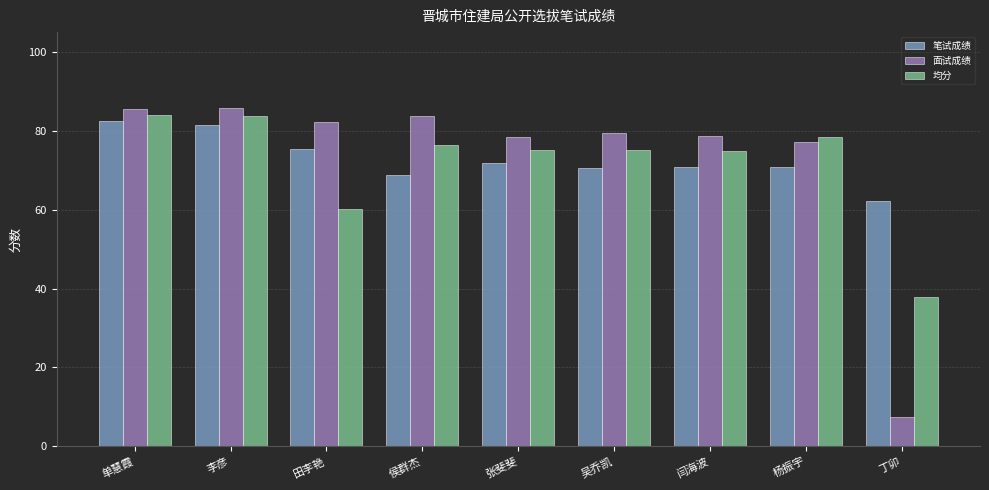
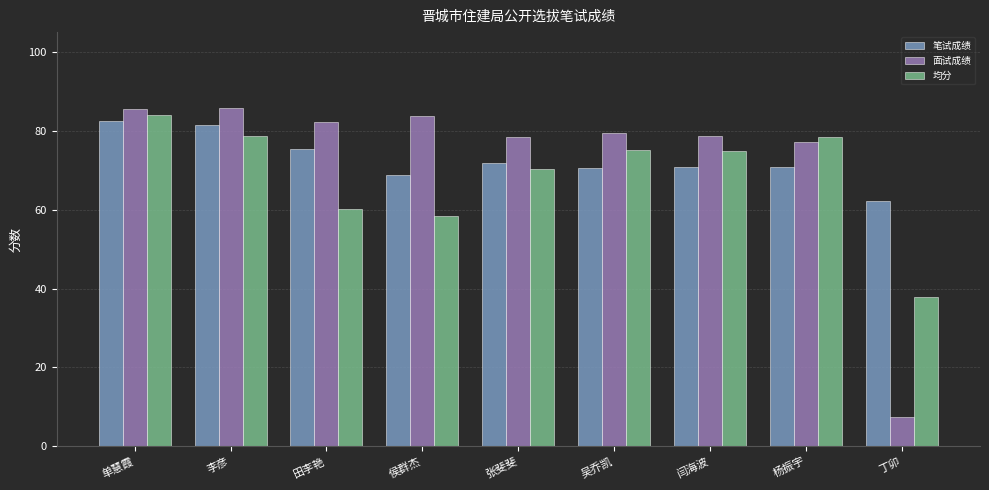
均分, 李彦: 84 -> 79
均分, 侯群杰: 76 -> 58
均分, 张斐斐: 75 -> 70
